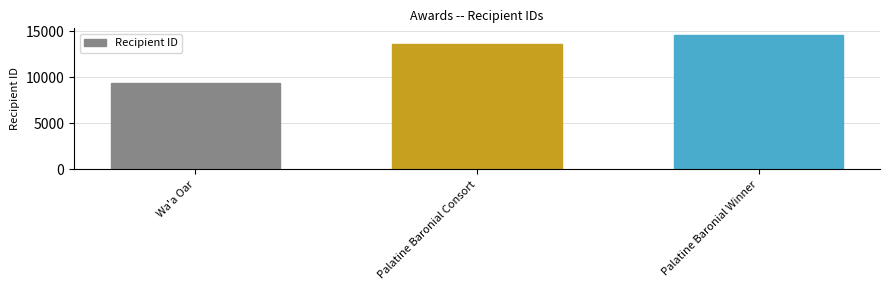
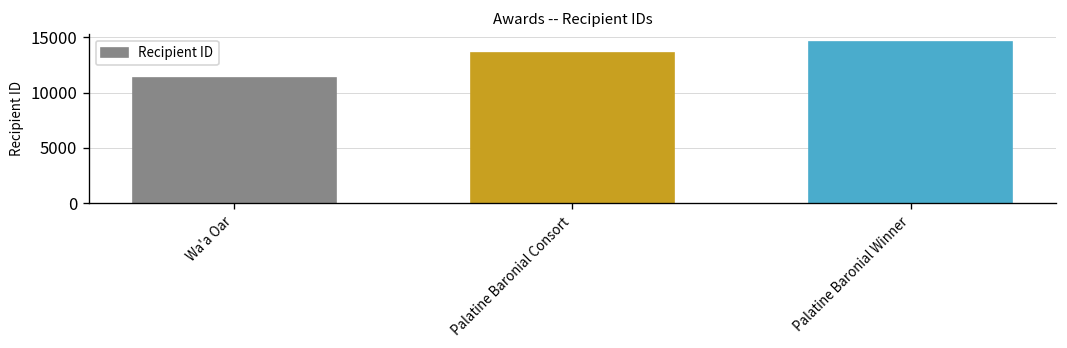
Wa'a Oar: 9000 -> 11000
